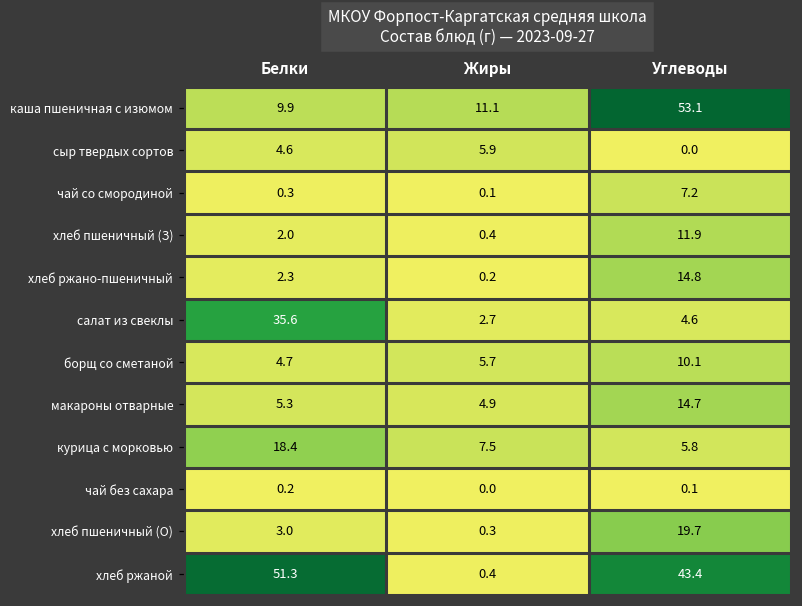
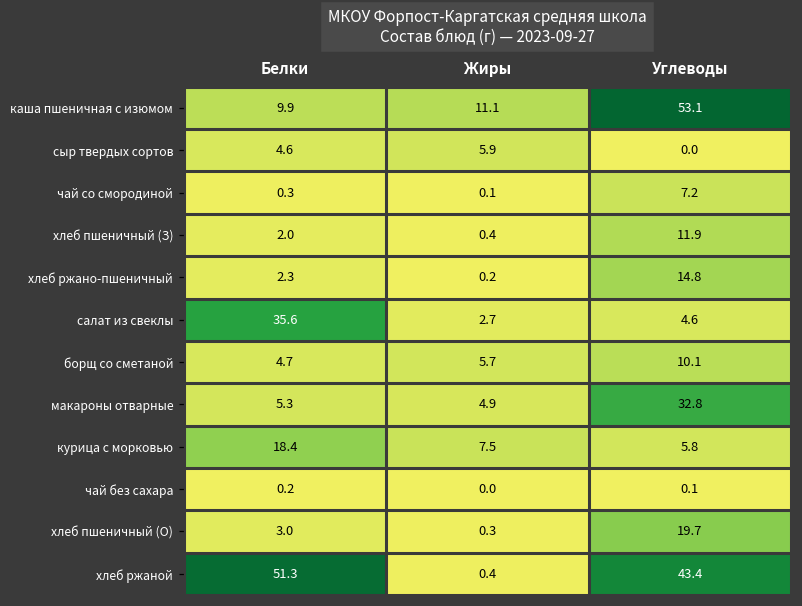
макароны отварные, Углеводы: 14.7 -> 32.8
